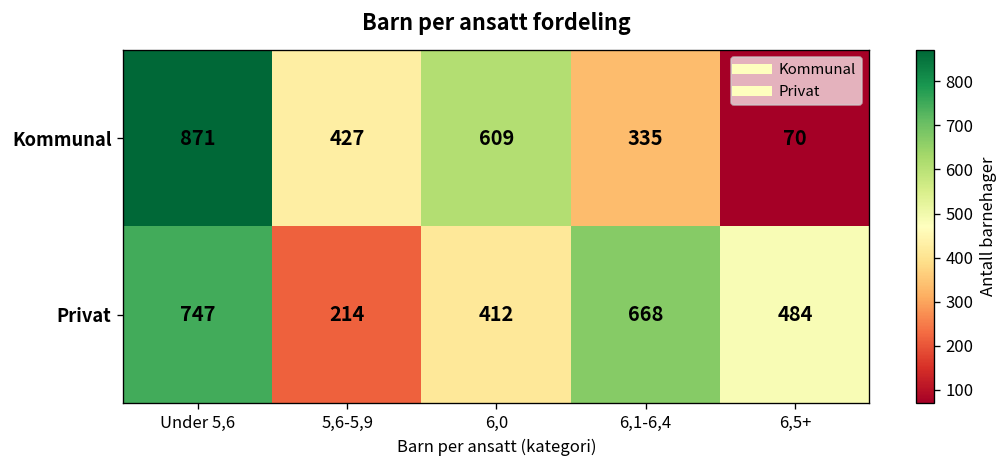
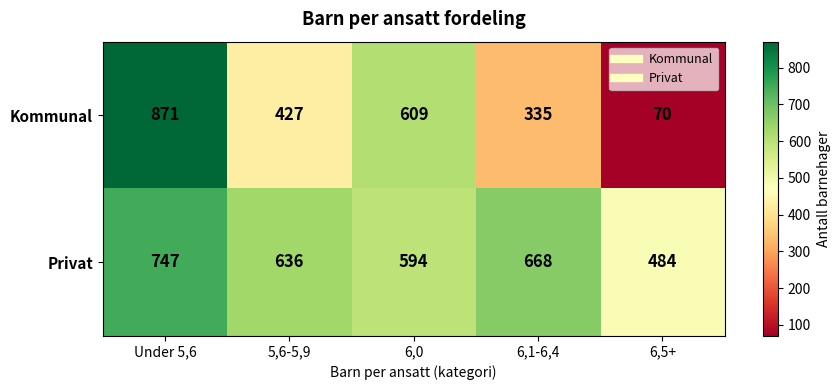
Privat, 5,6-5,9: 214 -> 636
Privat, 6,0: 412 -> 594
